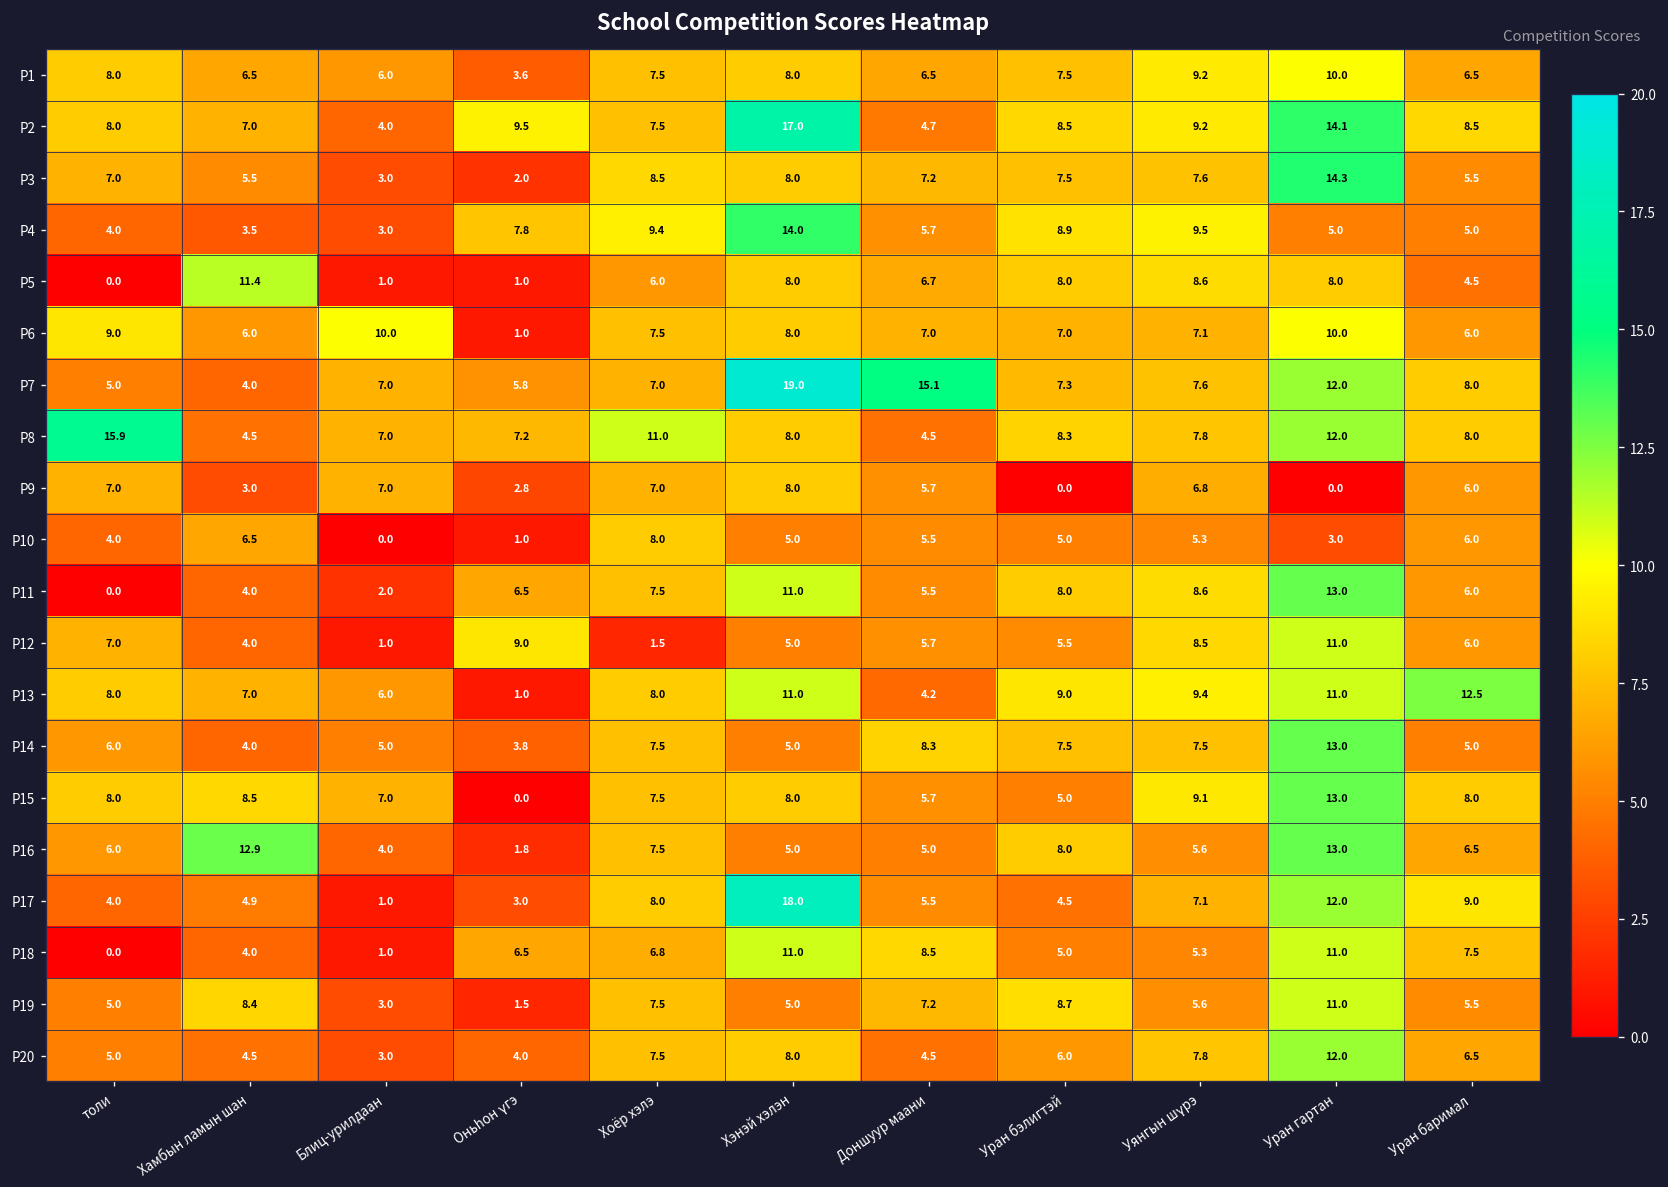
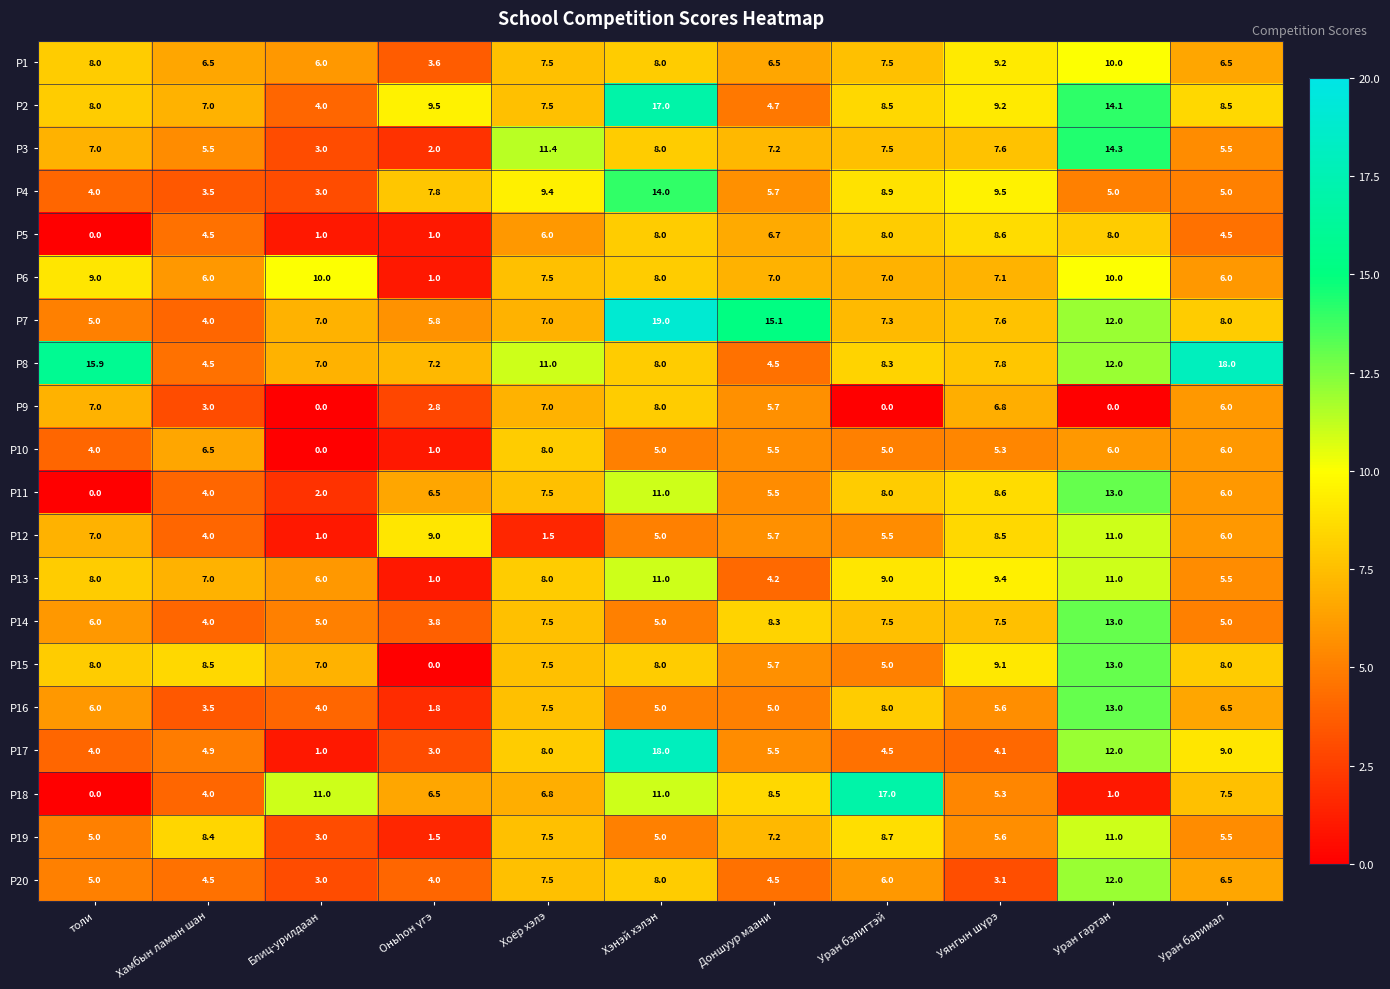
Р3, Хоёр хэлэ: 8.5 -> 11.4
Р5, Хамбын ламын шан: 11.4 -> 4.5
Р8, Уран баримал: 8.0 -> 18.0
Р9, Блиц-урилдаан: 7.0 -> 0.0
Р10, Уран гартан: 3.0 -> 6.0
Р13, Уран баримал: 12.5 -> 5.5
Р16, Хамбын ламын шан: 12.9 -> 3.5
Р17, Уянгын шүрэ: 7.1 -> 4.1
Р18, Блиц-урилдаан: 1.0 -> 11.0
Р18, Уран бэлигтэй: 5.0 -> 17.0
Р18, Уран гартан: 11.0 -> 1.0
Р20, Уянгын шүрэ: 7.8 -> 3.1
